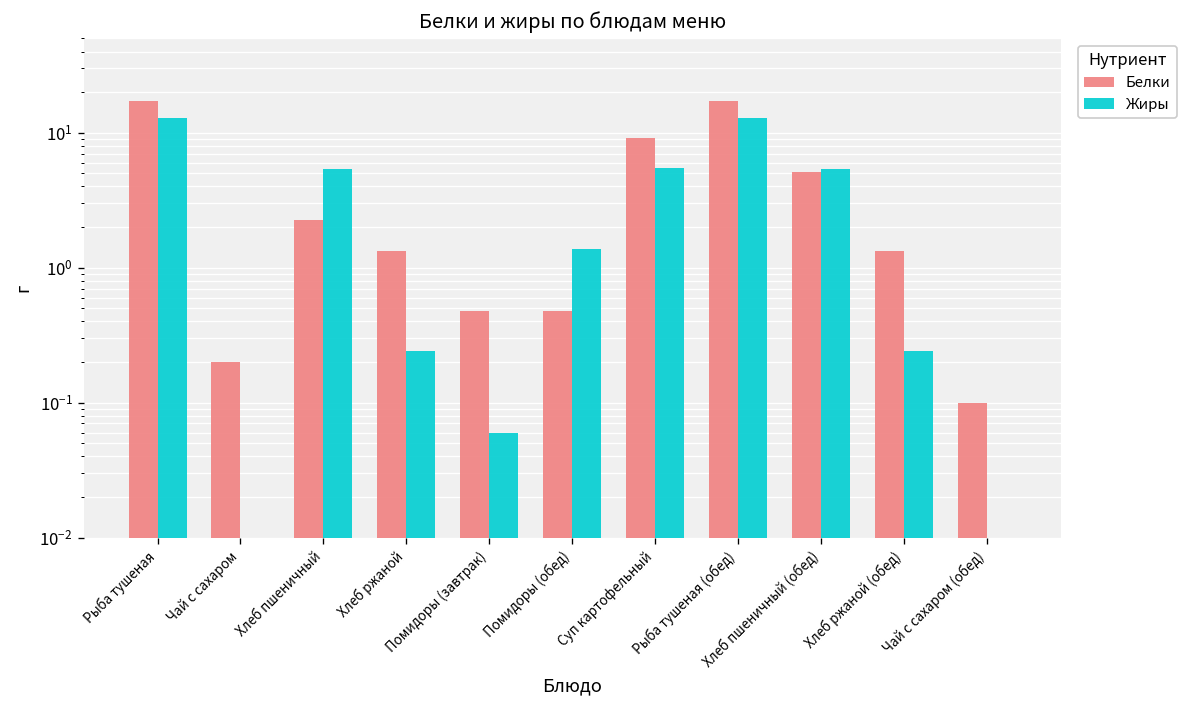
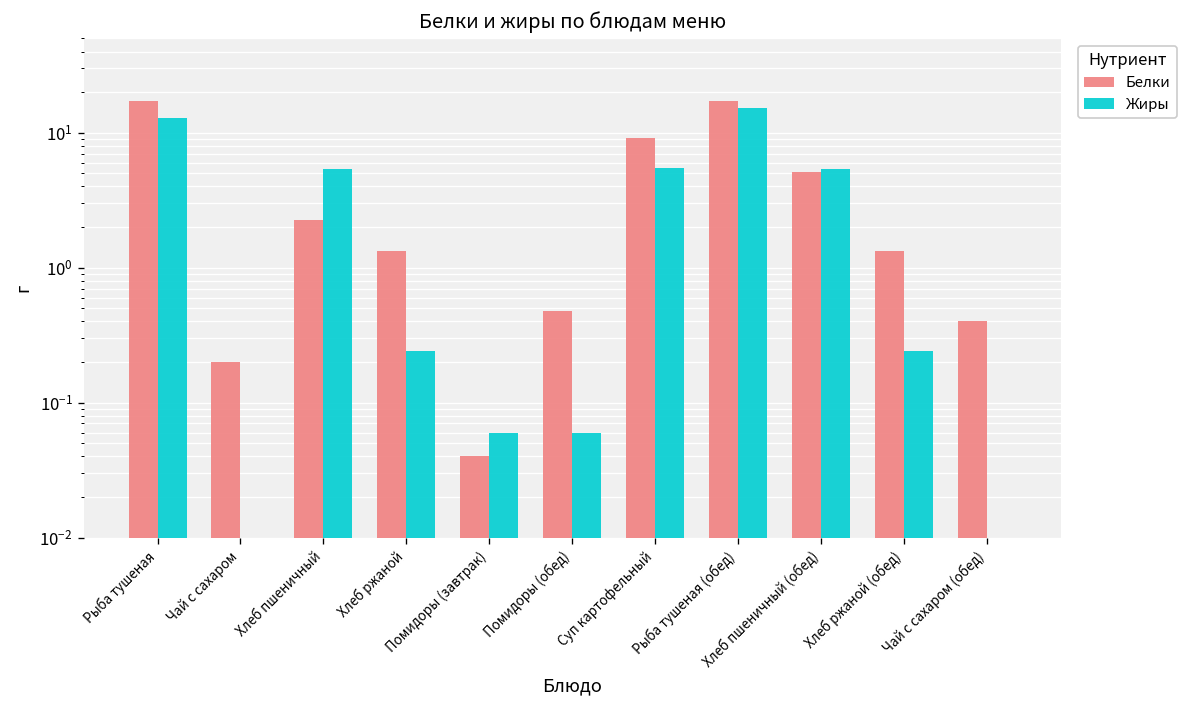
Белки, Помидоры (завтрак): 0.48 -> 0.04
Жиры, Помидоры (обед): 1.4 -> 0.06
Жиры, Рыба тушеная (обед): 13 -> 15
Белки, Чай с сахаром (обед): 0.1 -> 0.4
